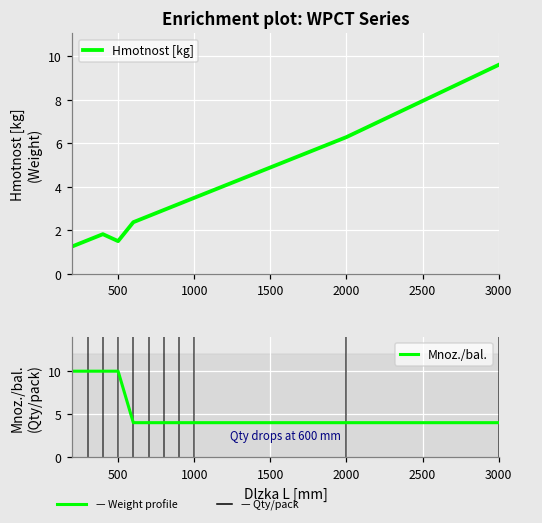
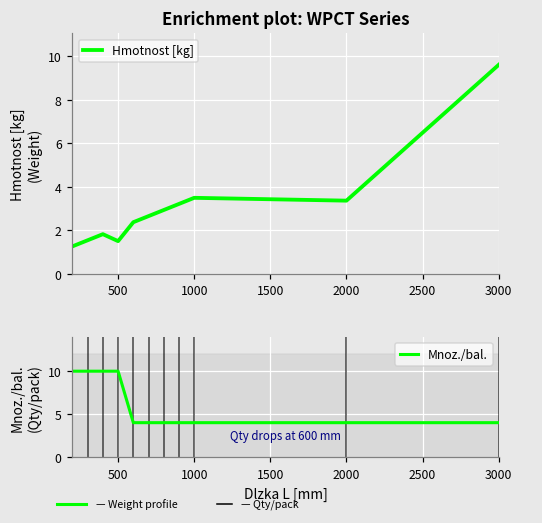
Enrichment plot: WPCT Series, 2000: 6.3 -> 3.4
